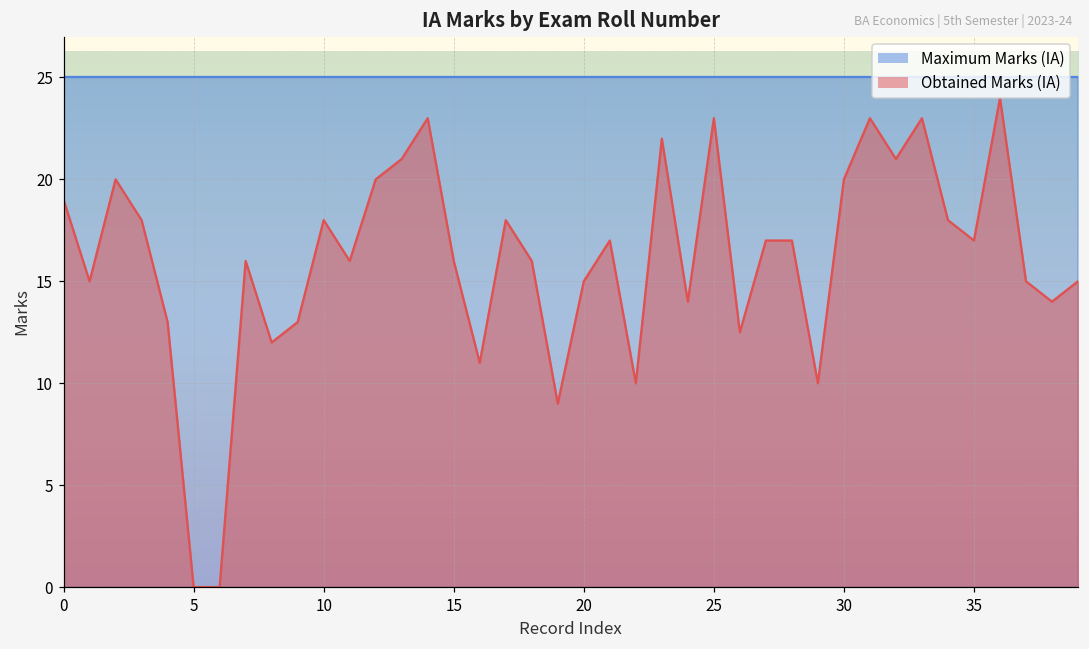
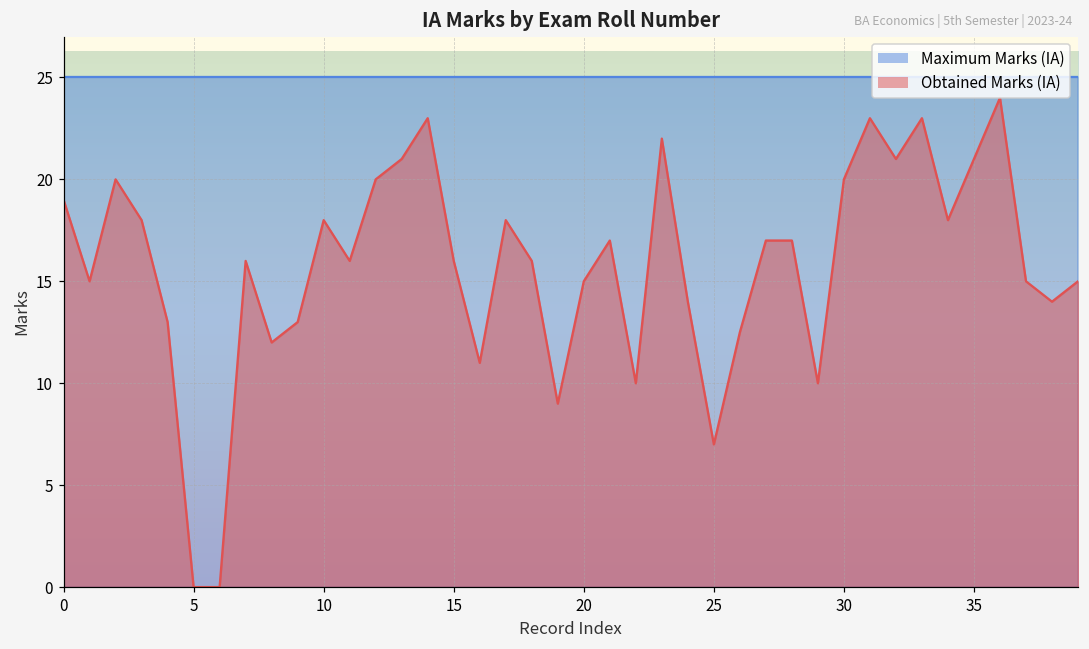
Obtained Marks (IA), 25: 23 -> 7
Obtained Marks (IA), 35: 17 -> 21
